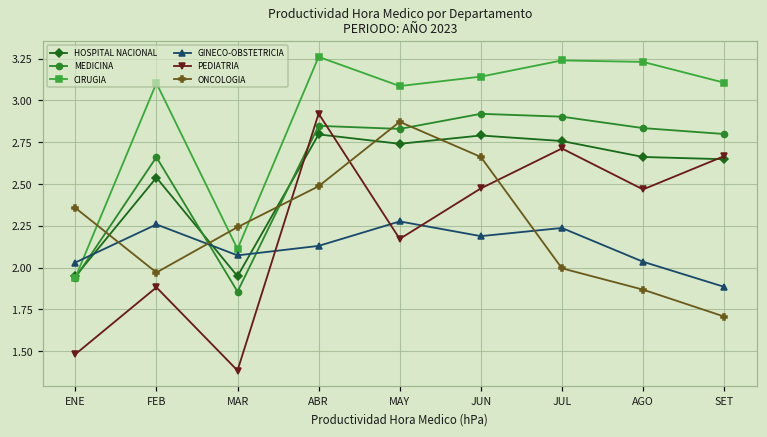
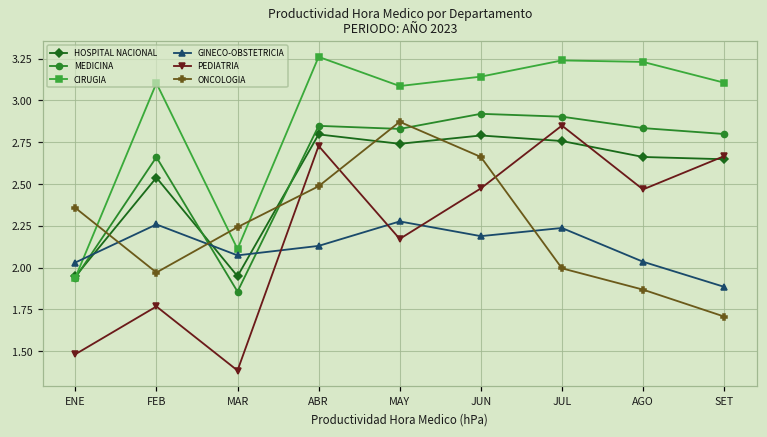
PEDIATRIA, FEB: 1.88 -> 1.77
PEDIATRIA, ABR: 2.92 -> 2.73
PEDIATRIA, JUL: 2.71 -> 2.85
